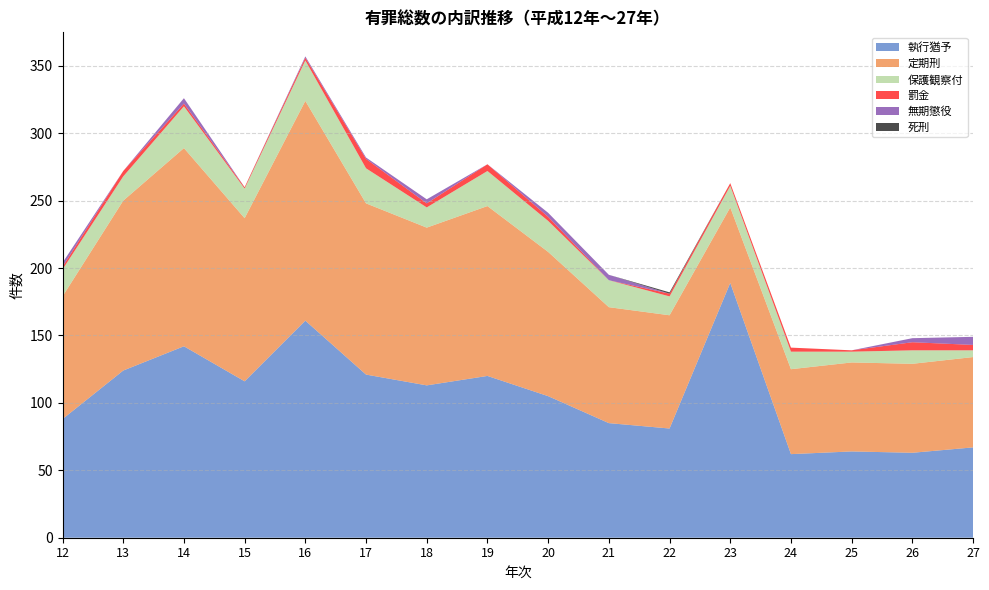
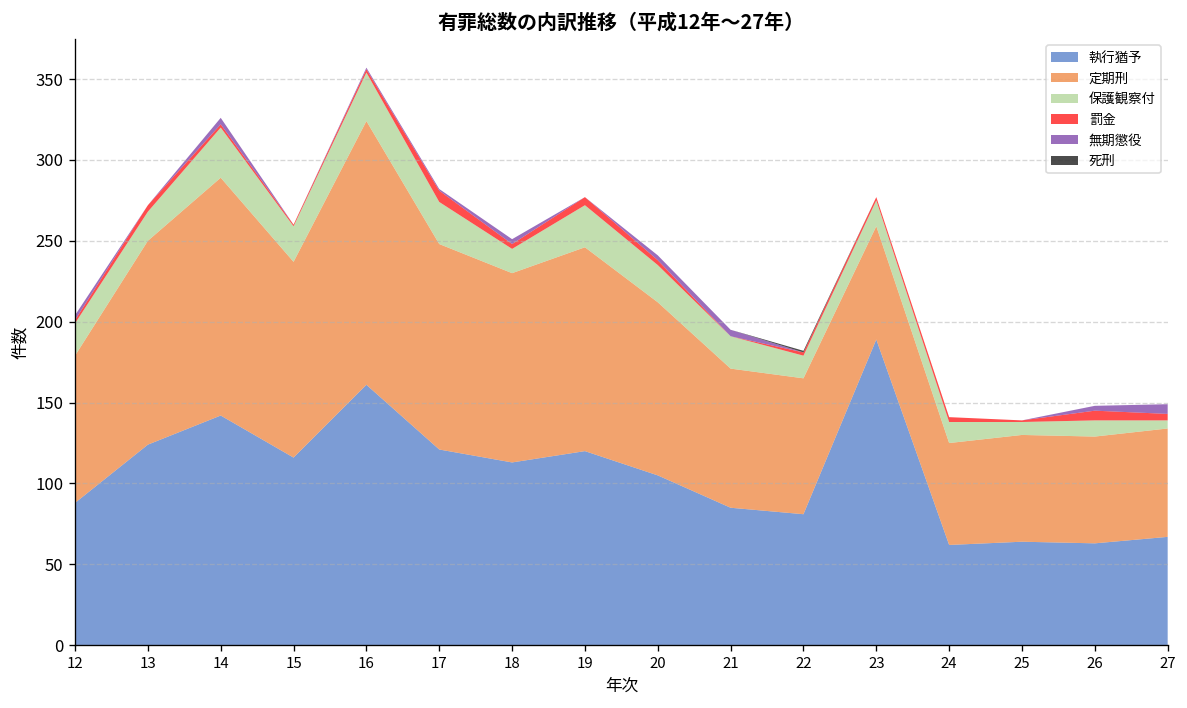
定期刑, 23: 56 -> 70
